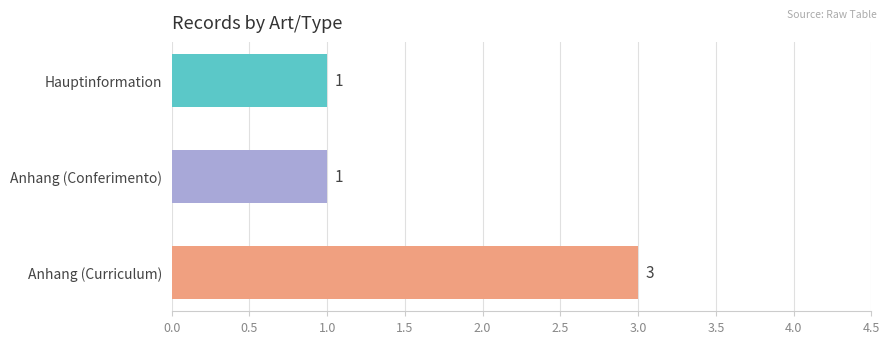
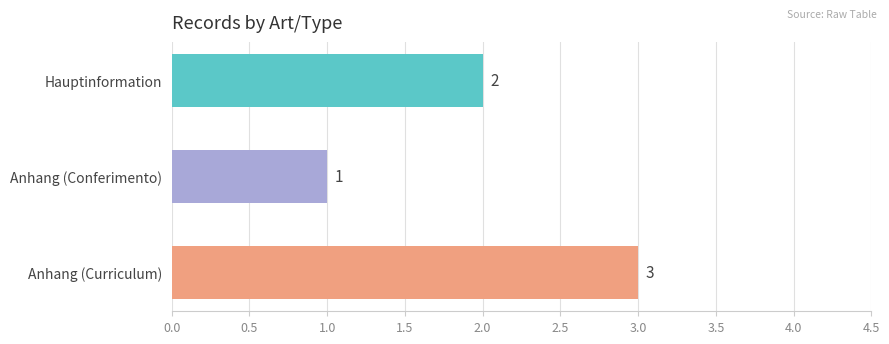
Hauptinformation: 1 -> 2
